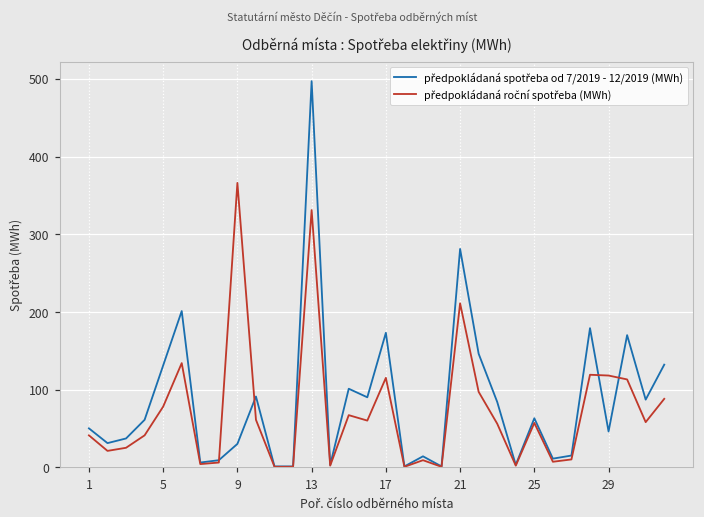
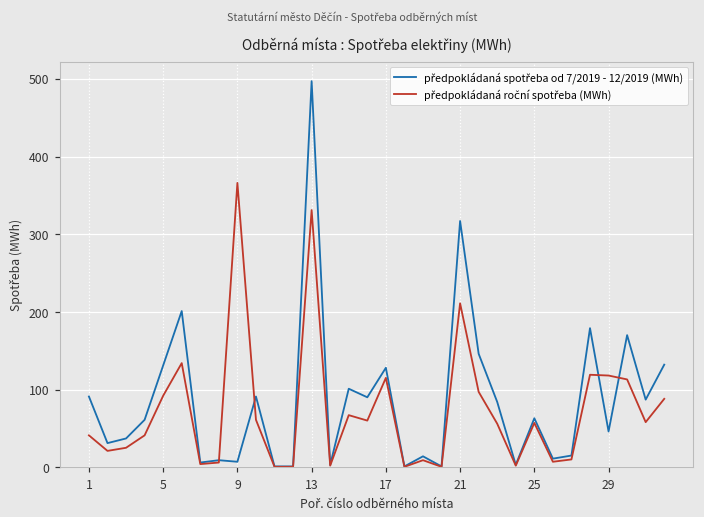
předpokládaná spotřeba od 7/2019 - 12/2019 (MWh), 1: 50 -> 90
předpokládaná roční spotřeba (MWh), 5: 80 -> 90
předpokládaná spotřeba od 7/2019 - 12/2019 (MWh), 9: 30 -> 10
předpokládaná spotřeba od 7/2019 - 12/2019 (MWh), 17: 170 -> 130
předpokládaná spotřeba od 7/2019 - 12/2019 (MWh), 21: 280 -> 320
